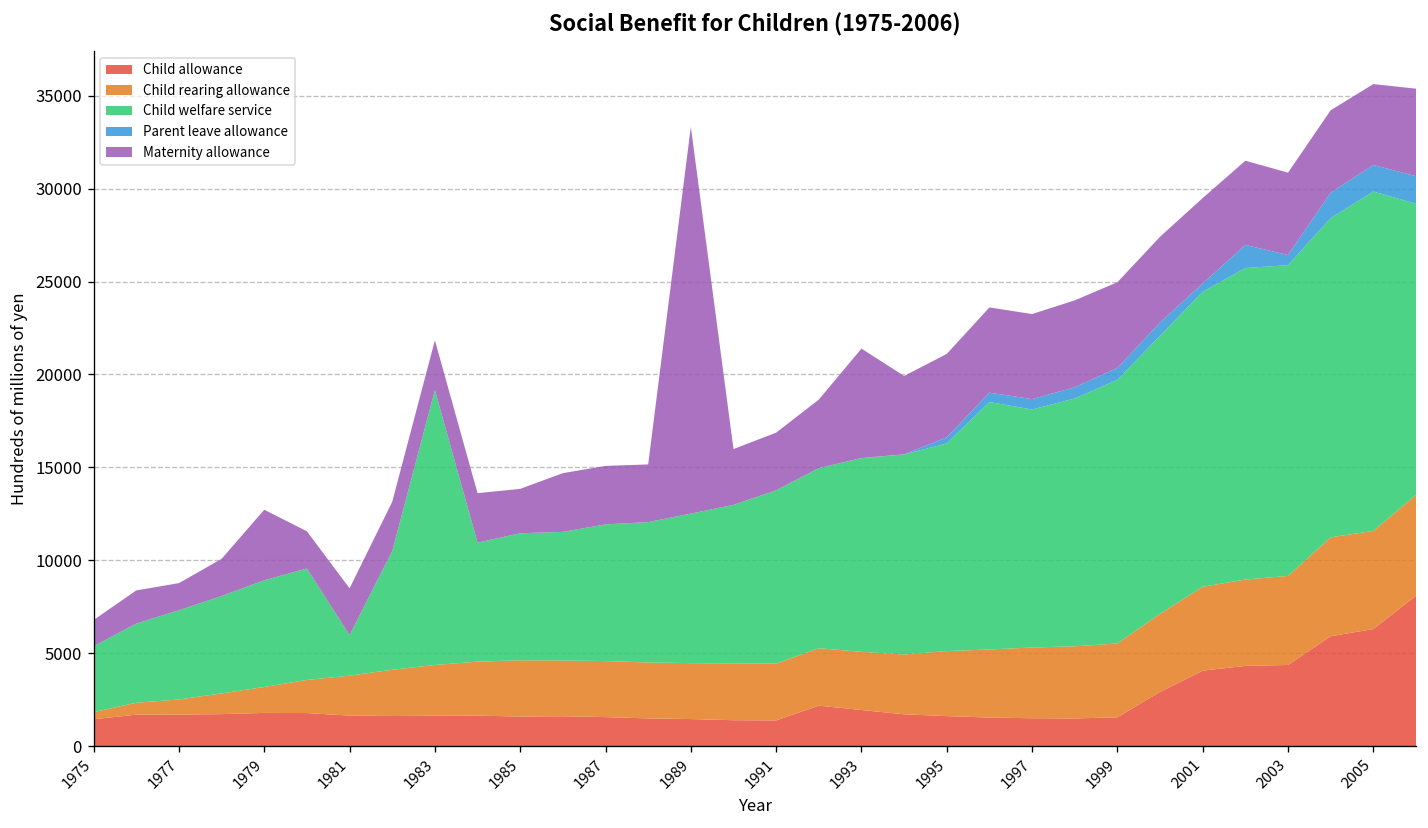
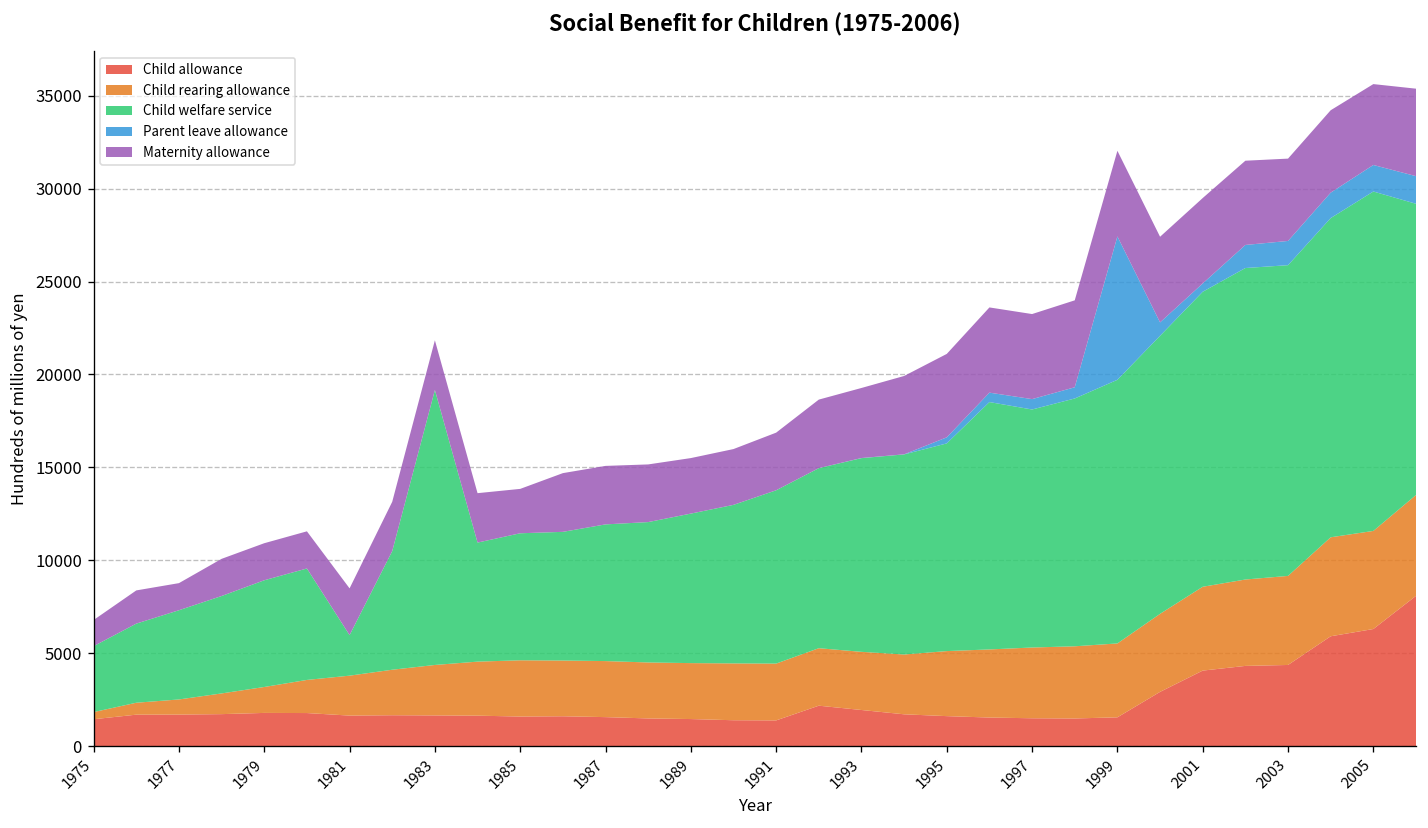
Maternity allowance, 1979: 3800 -> 2000
Maternity allowance, 1989: 20800 -> 3000
Maternity allowance, 1993: 5900 -> 3800
Parent leave allowance, 1999: 600 -> 7700
Parent leave allowance, 2003: 500 -> 1300
